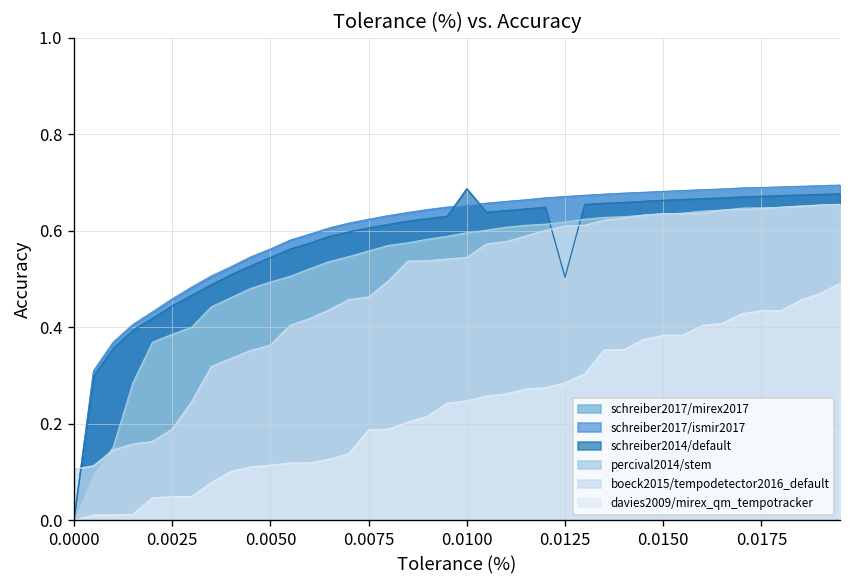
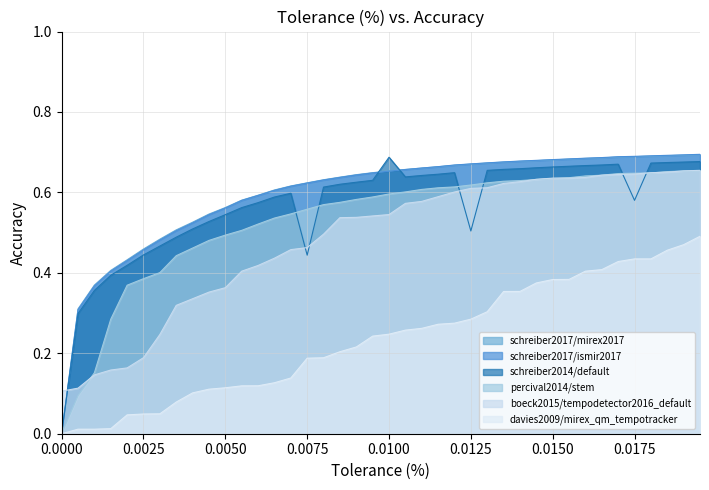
schreiber2014/default, 0.0075: 0.61 -> 0.44
schreiber2014/default, 0.0175: 0.67 -> 0.58
